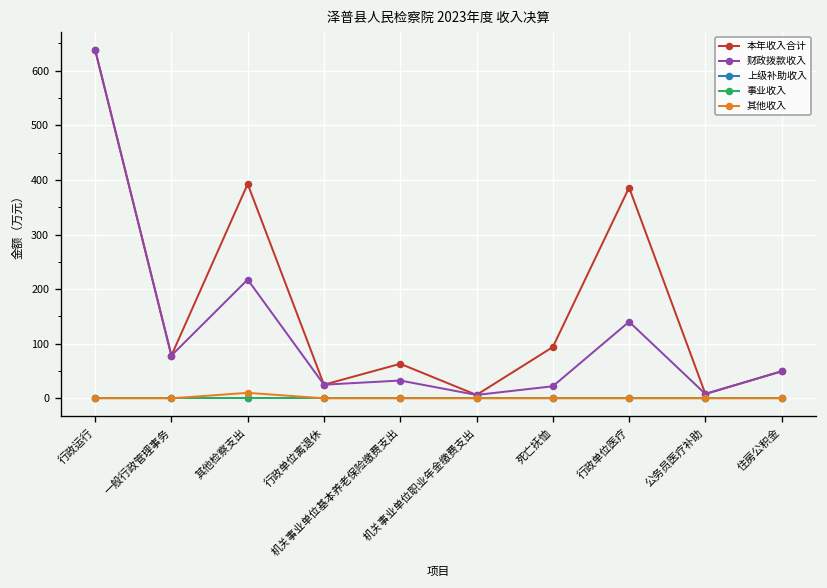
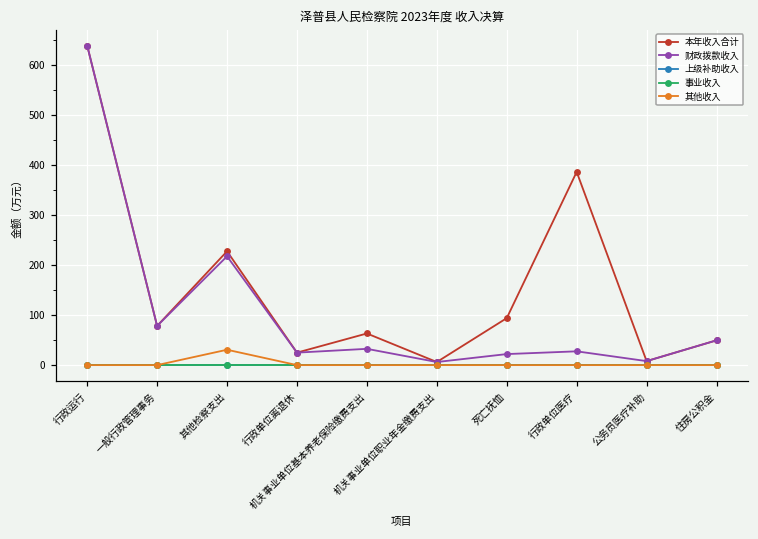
本年收入合计, 其他检察支出: 390 -> 230
其他收入, 其他检察支出: 10 -> 30
财政拨款收入, 行政单位医疗: 140 -> 30
